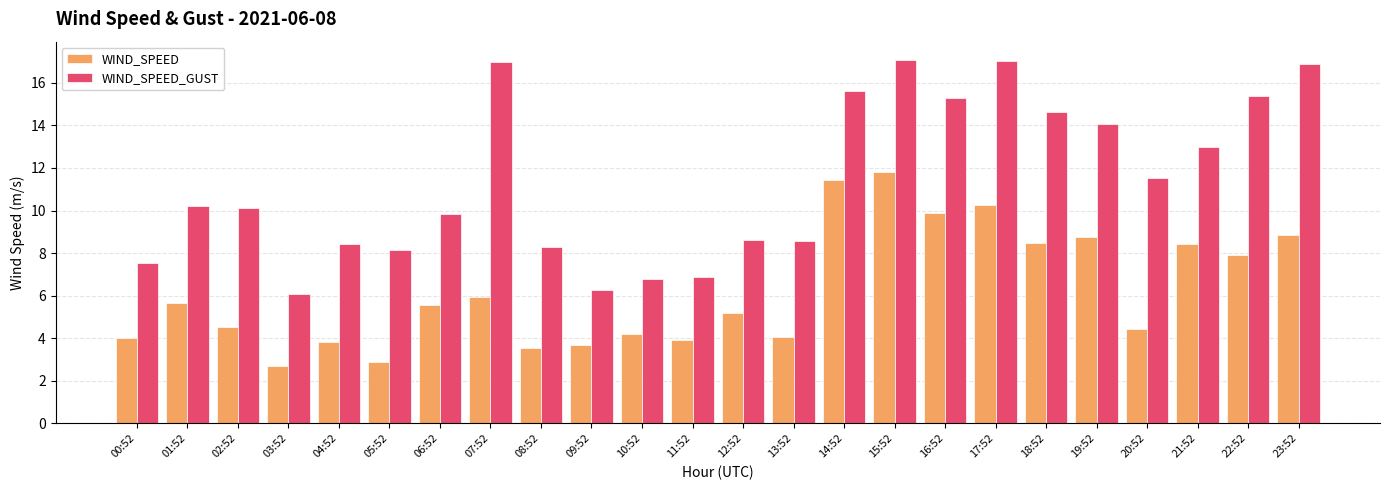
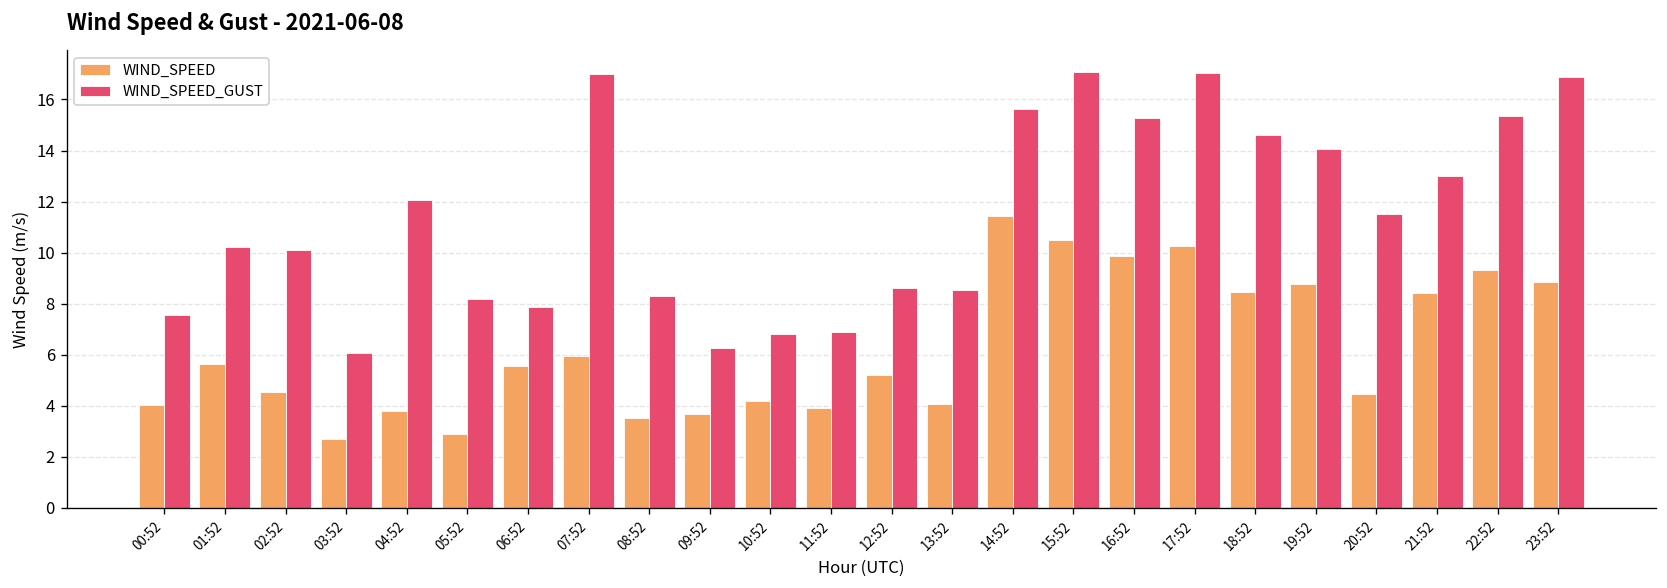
WIND_SPEED_GUST, 04:52: 8.4 -> 12.1
WIND_SPEED_GUST, 06:52: 9.8 -> 7.9
WIND_SPEED, 15:52: 11.8 -> 10.5
WIND_SPEED, 22:52: 7.9 -> 9.3
